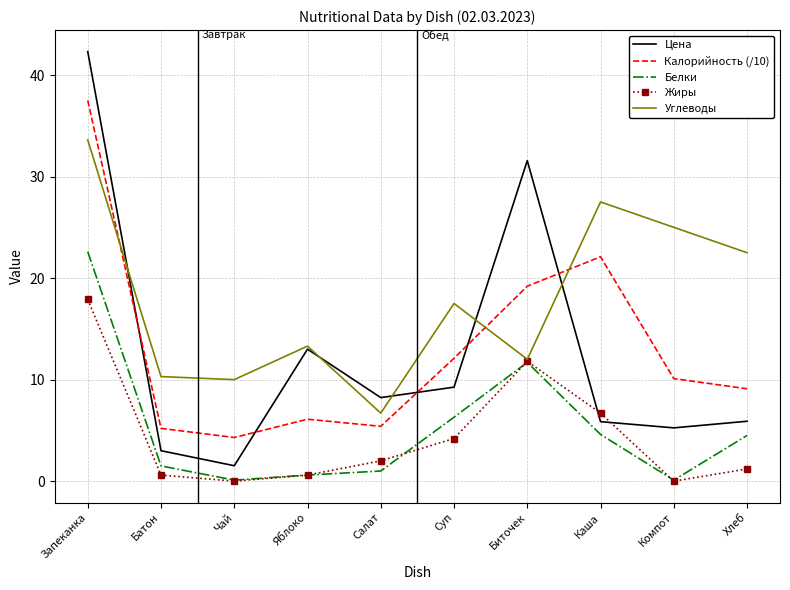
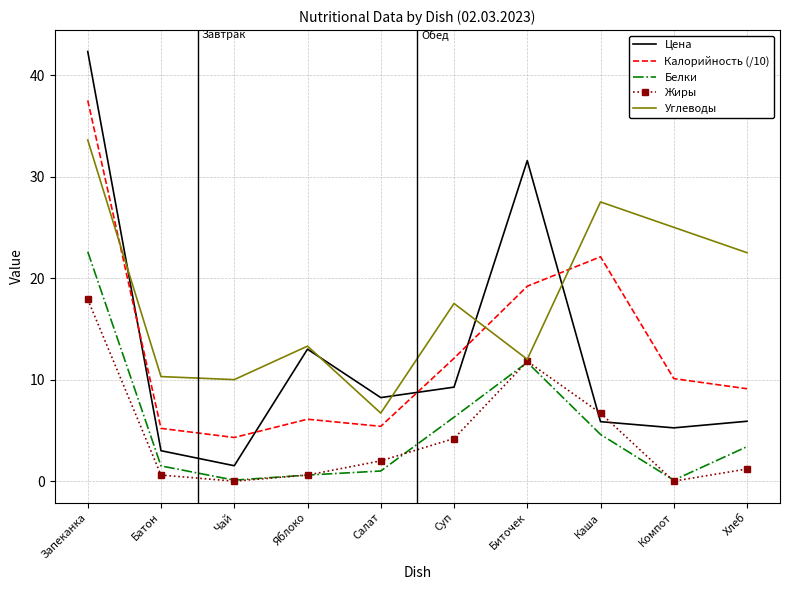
Белки, Хлеб: 4.5 -> 3.4
